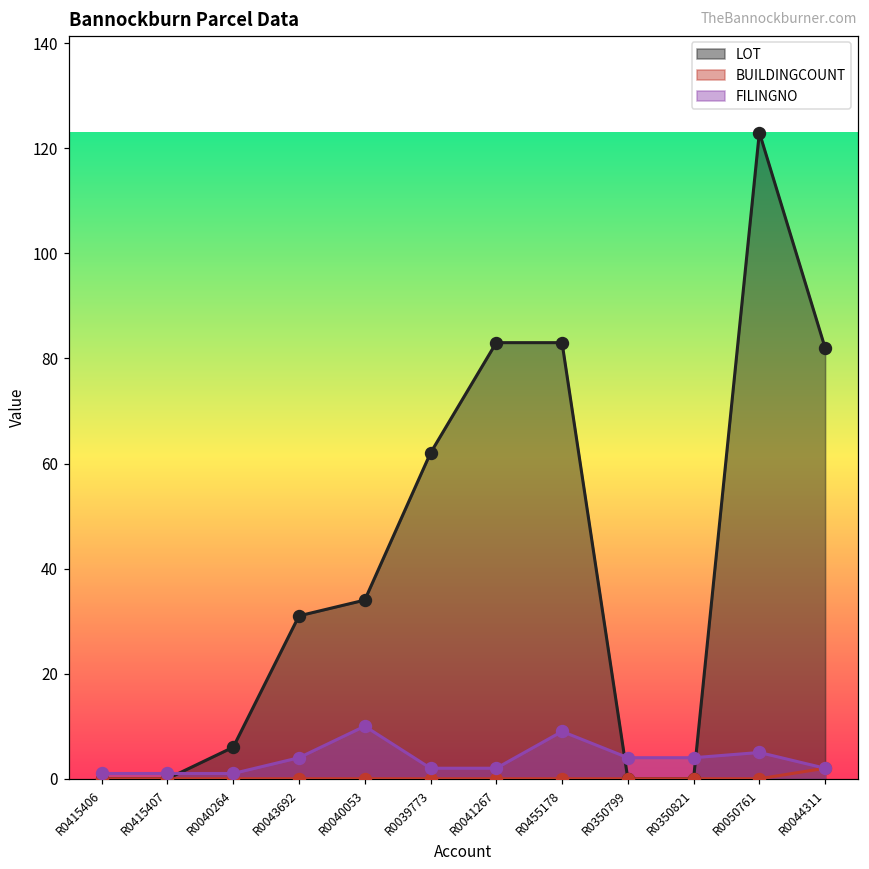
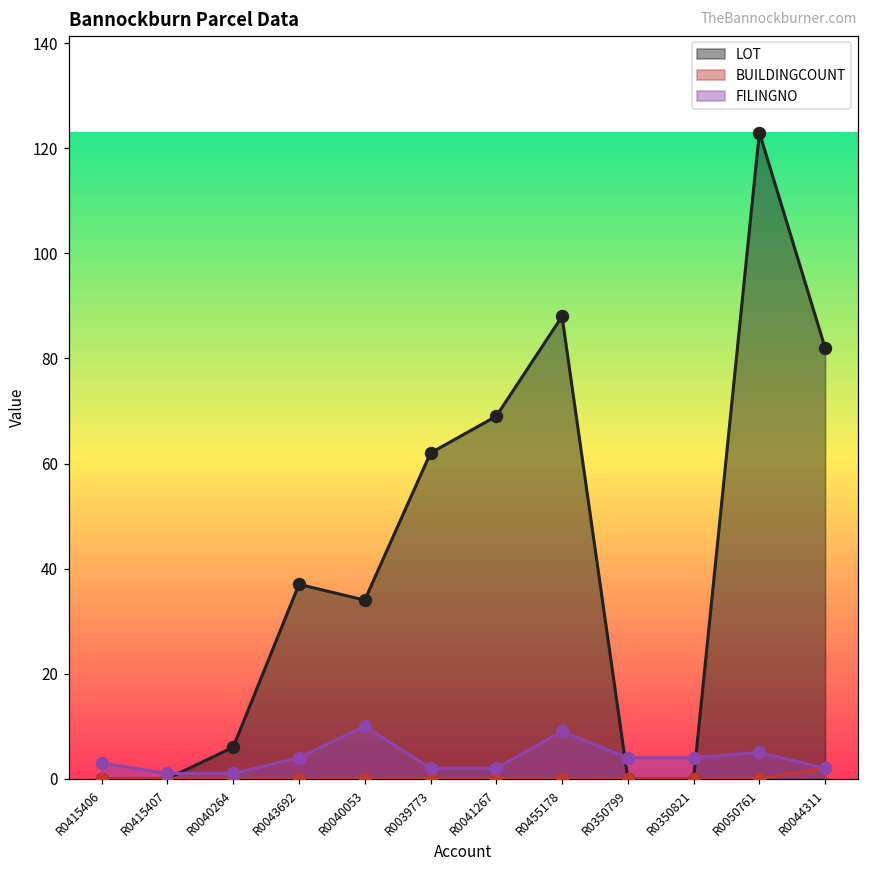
FILINGNO, R0415406: 1 -> 3
LOT, R0043692: 31 -> 37
LOT, R0041267: 83 -> 69
LOT, R0455178: 83 -> 88
